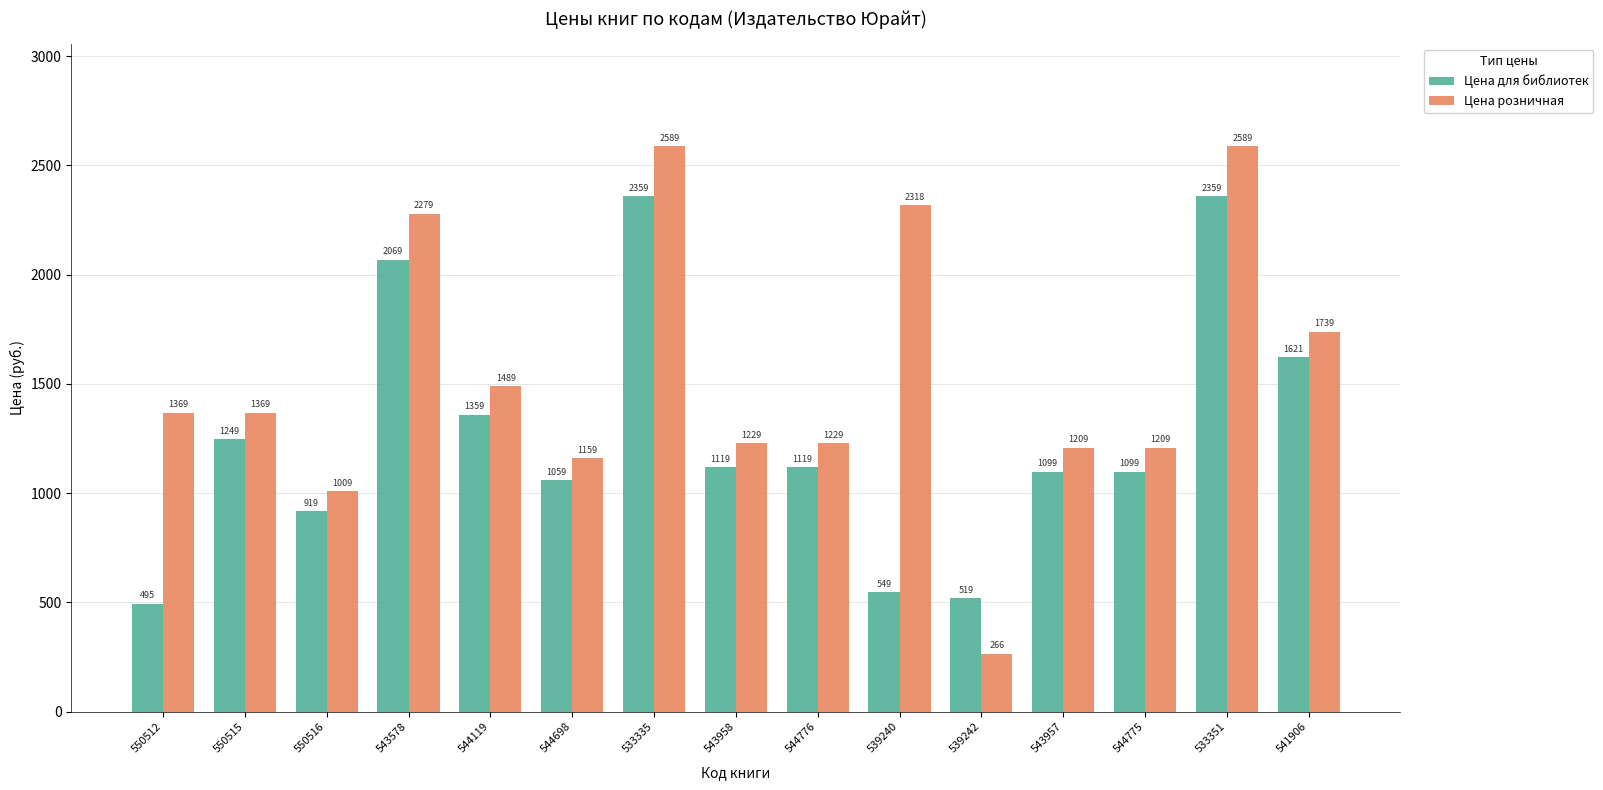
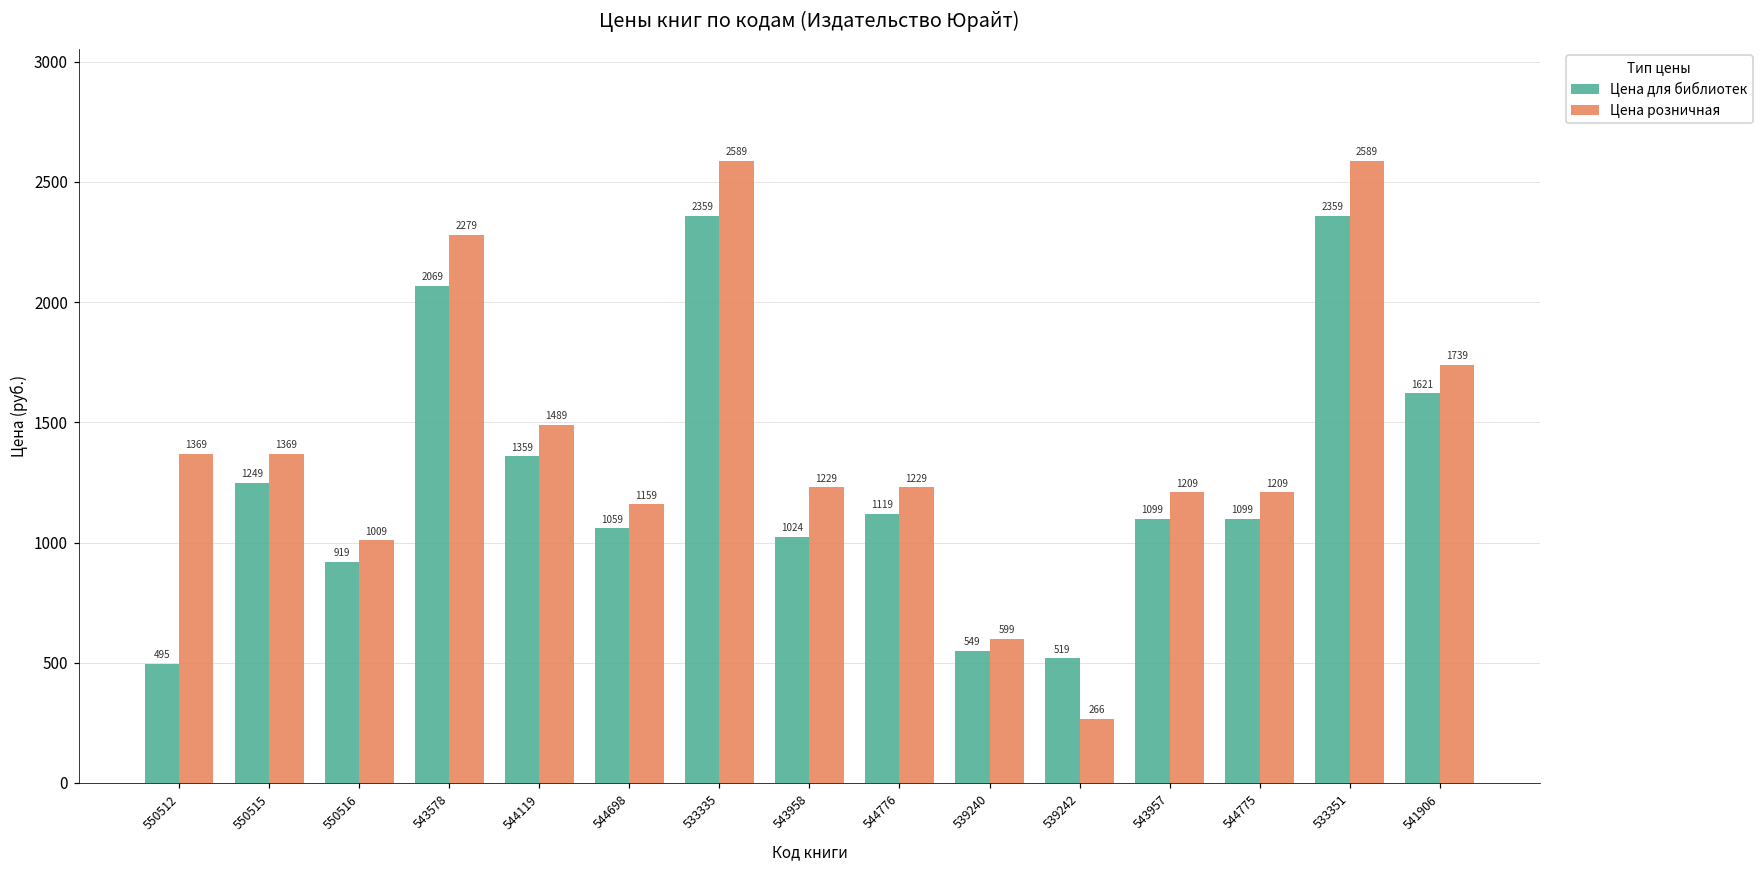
Цена для библиотек, 543958: 1119 -> 1024
Цена розничная, 539240: 2318 -> 599
